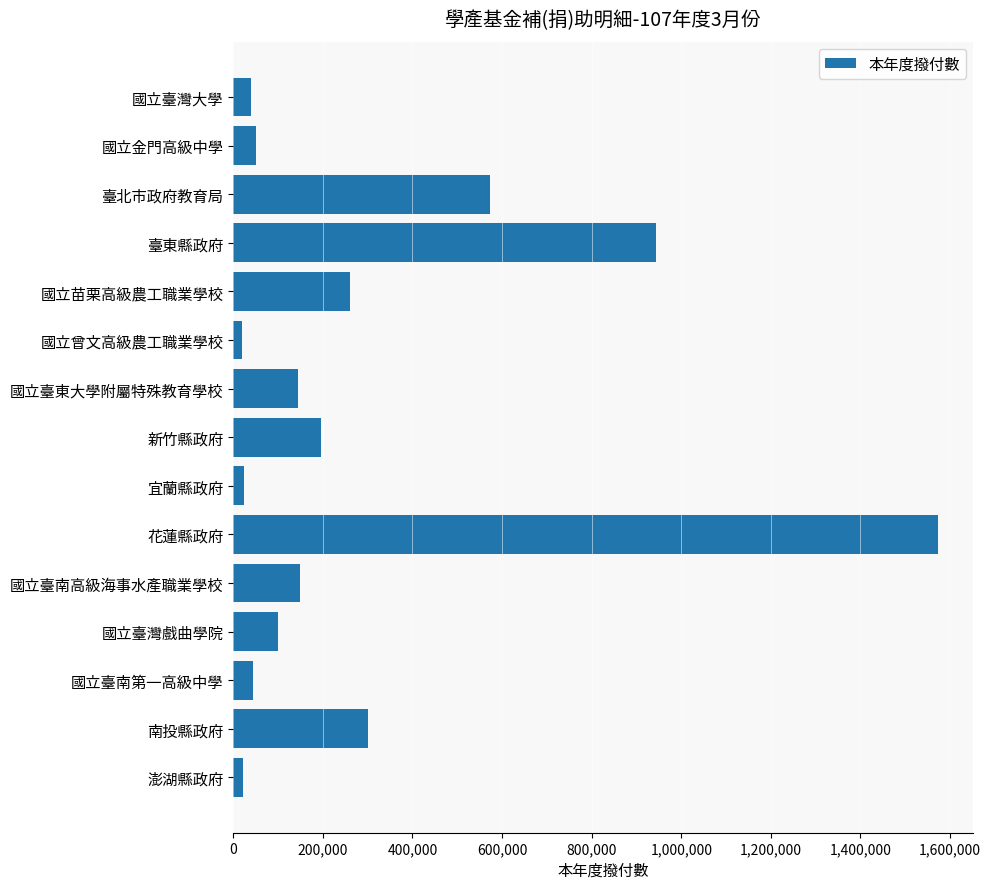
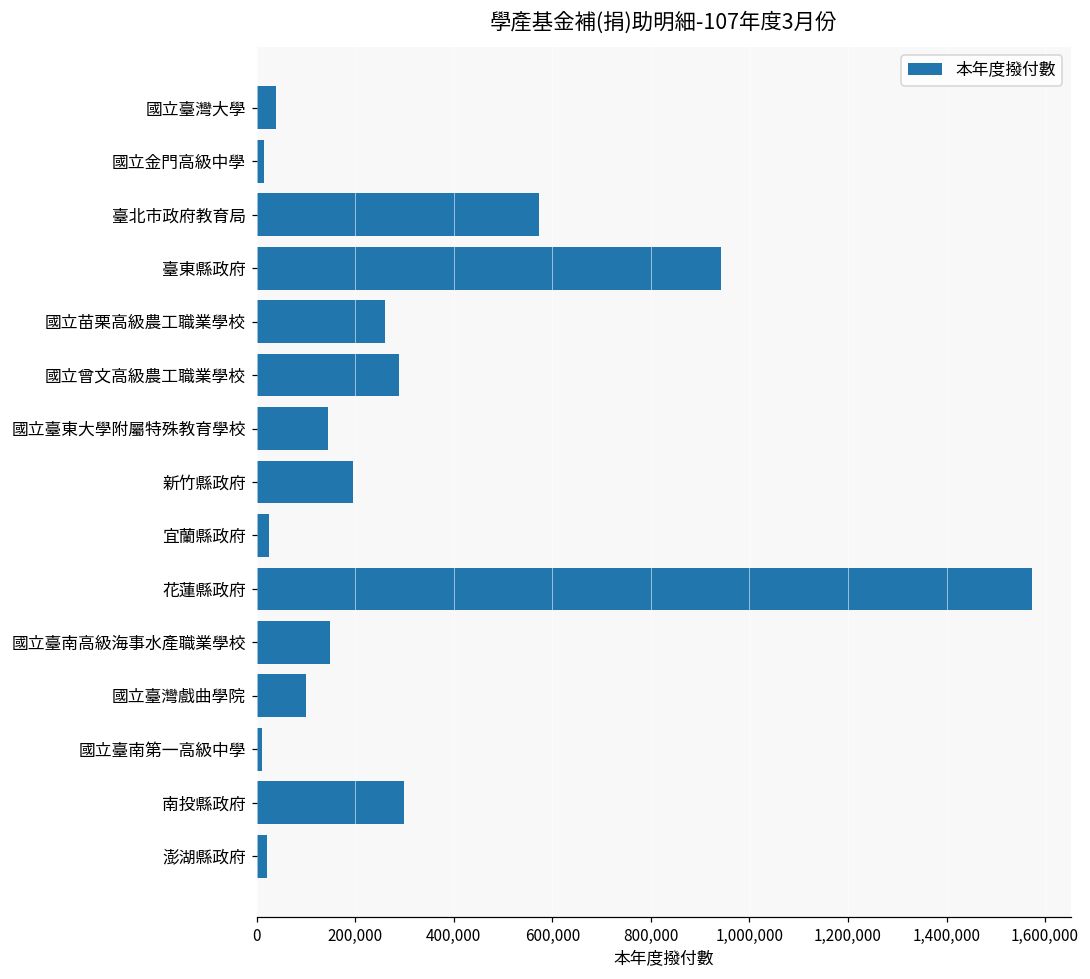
國立金門高級中學: 50,000 -> 10,000
國立曾文高級農工職業學校: 20,000 -> 290,000
國立臺南第一高級中學: 50,000 -> 10,000
